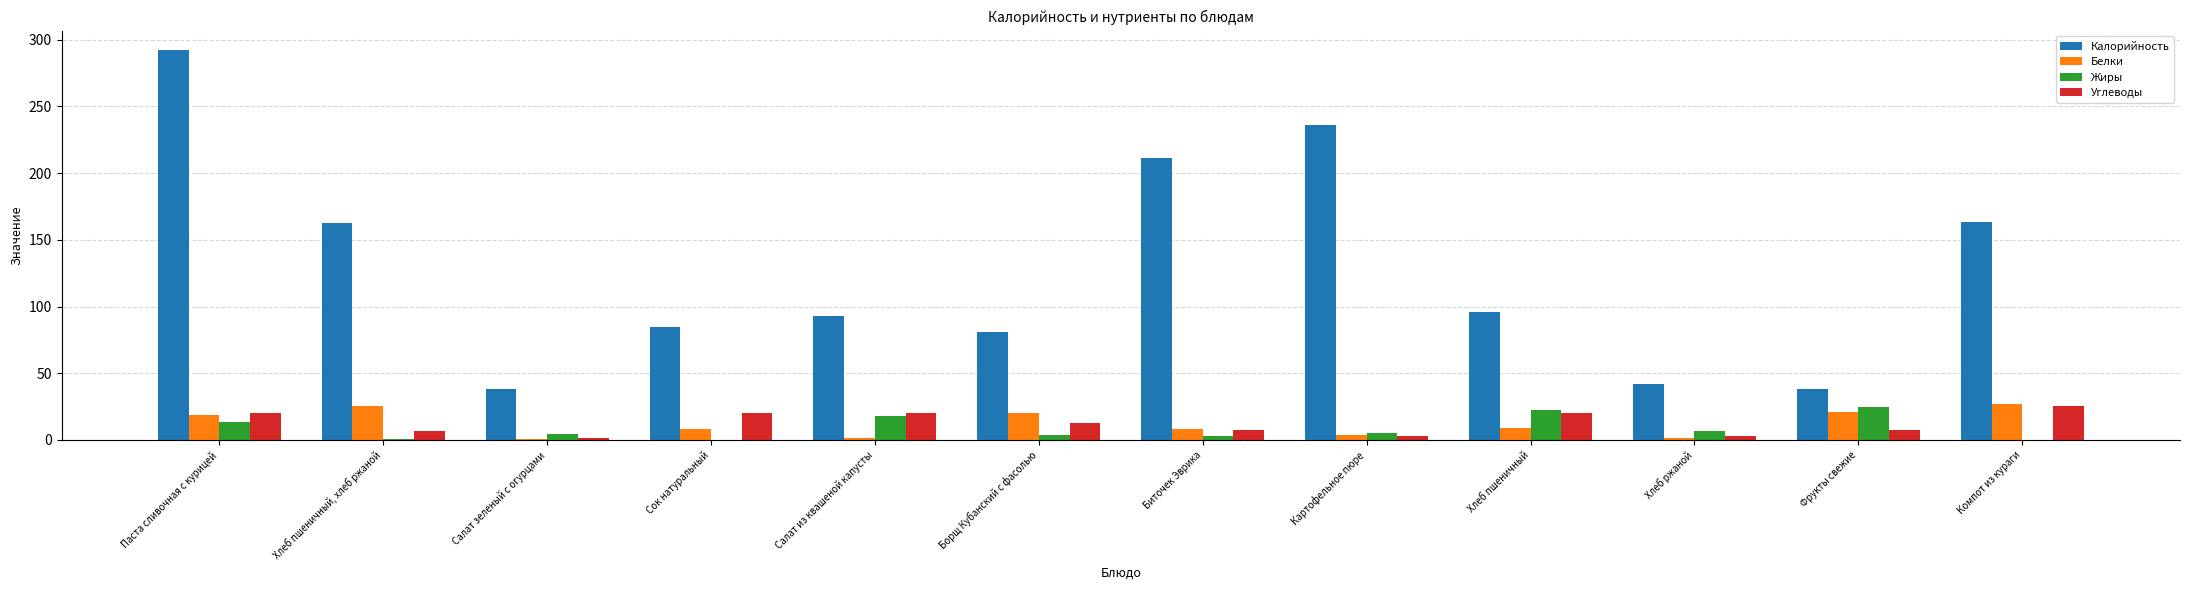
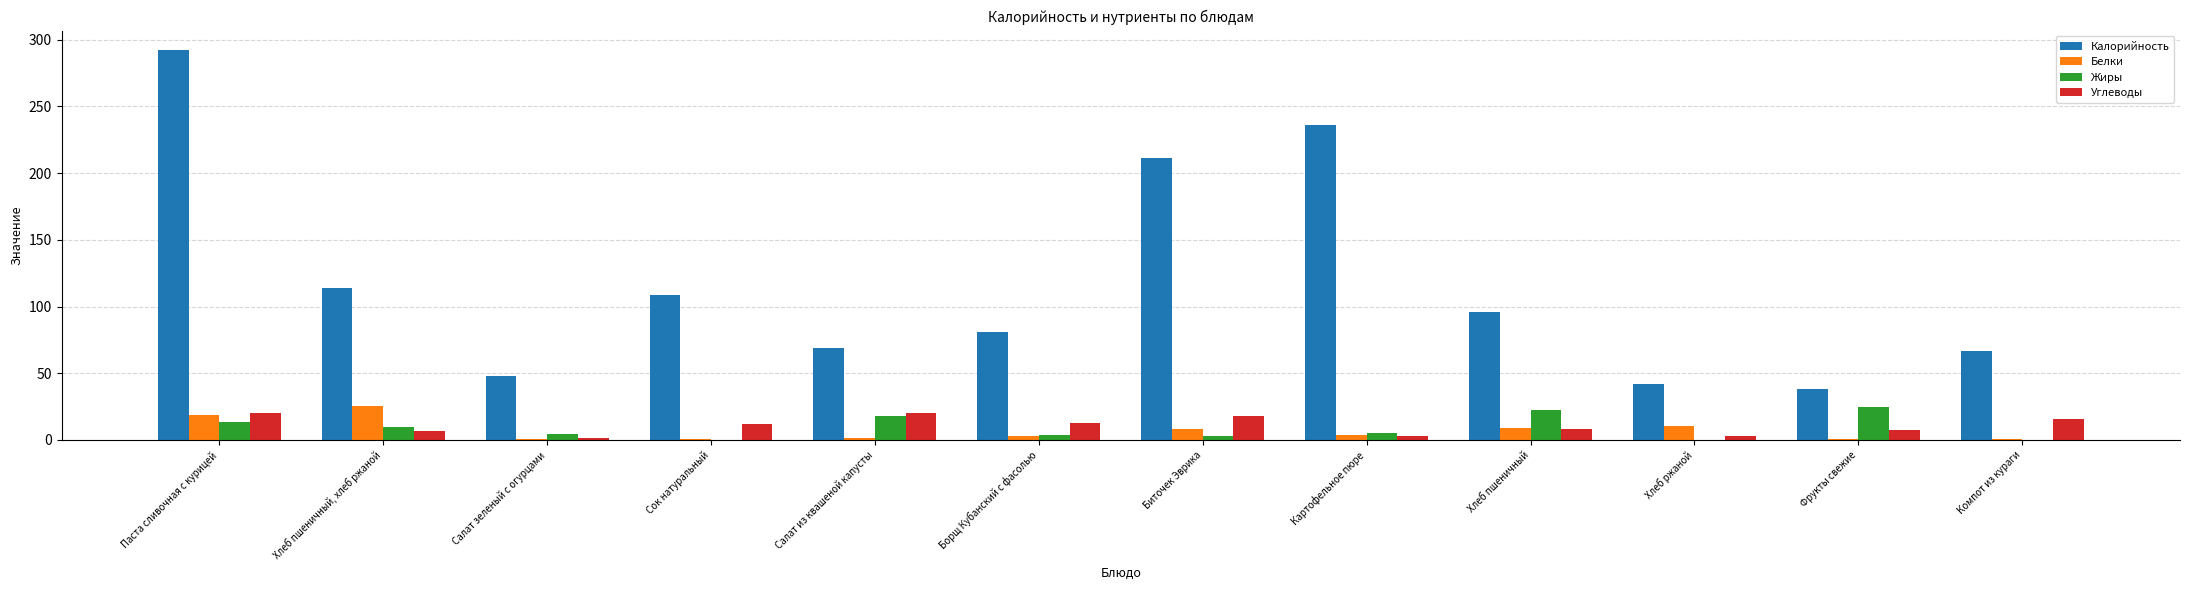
Калорийность, Хлеб пшеничный, хлеб ржаной: 162 -> 114
Жиры, Хлеб пшеничный, хлеб ржаной: 1 -> 10
Калорийность, Салат зеленый с огурцами: 38 -> 48
Калорийность, Сок натуральный: 85 -> 108
Белки, Сок натуральный: 8 -> 1
Углеводы, Сок натуральный: 20 -> 12
Калорийность, Салат из квашеной капусты: 93 -> 69
Белки, Борщ Кубанский с фасолью: 21 -> 3
Углеводы, Биточек Эврика: 7 -> 18
Углеводы, Хлеб пшеничный: 20 -> 8
Белки, Хлеб ржаной: 1 -> 11
Жиры, Хлеб ржаной: 7 -> 0
Белки, Фрукты свежие: 21 -> 1
Калорийность, Компот из кураги: 163 -> 67
Белки, Компот из кураги: 27 -> 1
Углеводы, Компот из кураги: 25 -> 16
